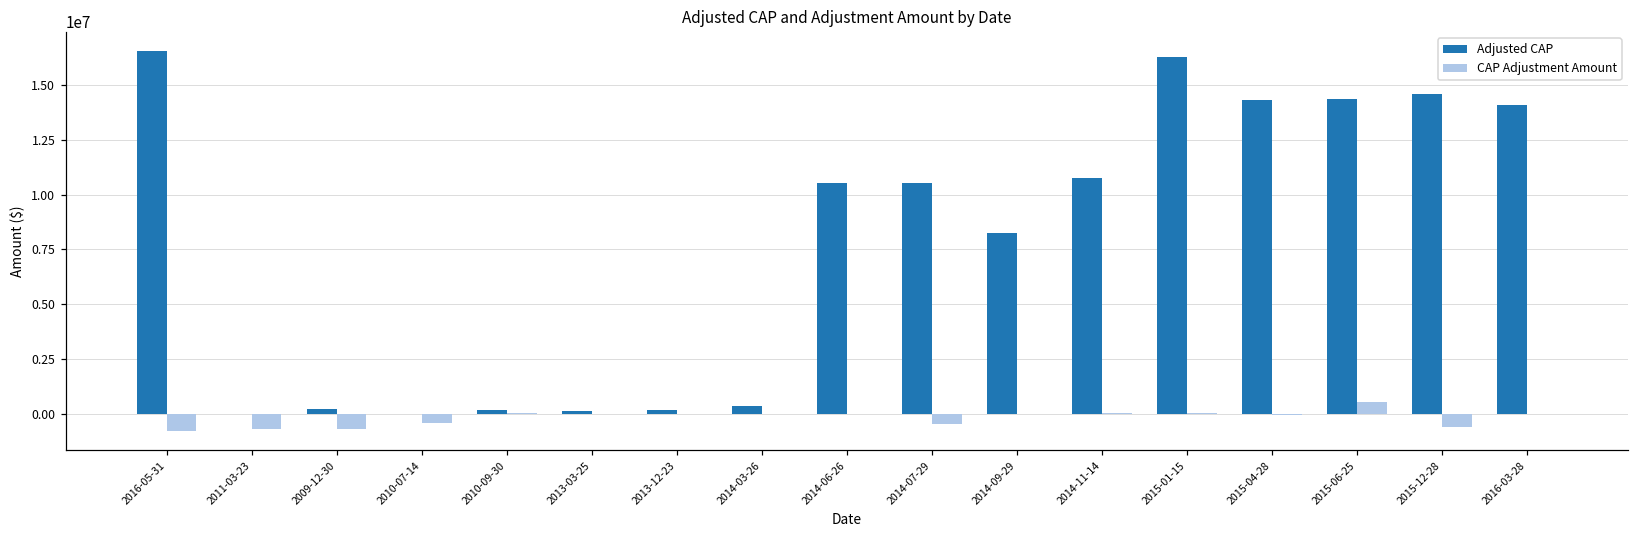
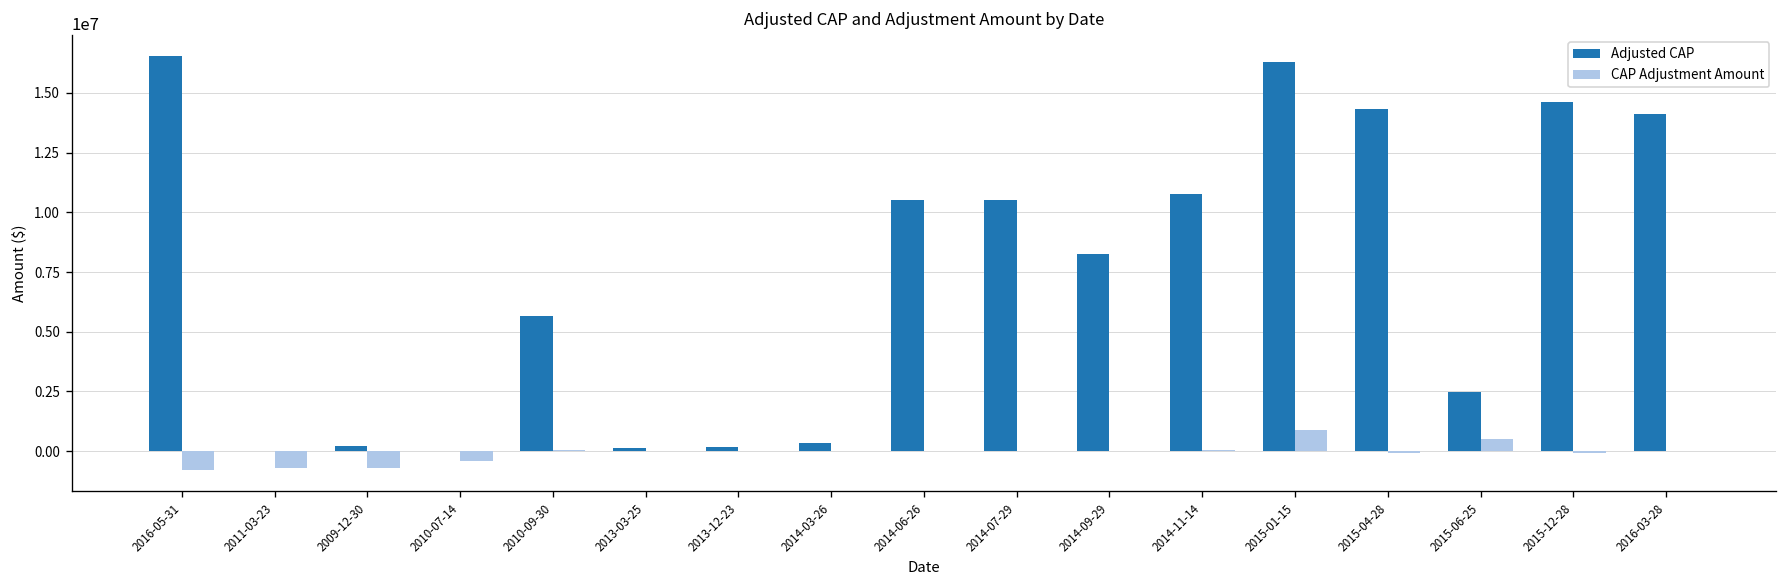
Adjusted CAP, 2010-09-30: 100000 -> 5700000
CAP Adjustment Amount, 2014-07-29: -500000 -> 0
CAP Adjustment Amount, 2015-01-15: 0 -> 900000
Adjusted CAP, 2015-06-25: 14400000 -> 2500000
CAP Adjustment Amount, 2015-12-28: -600000 -> -100000
